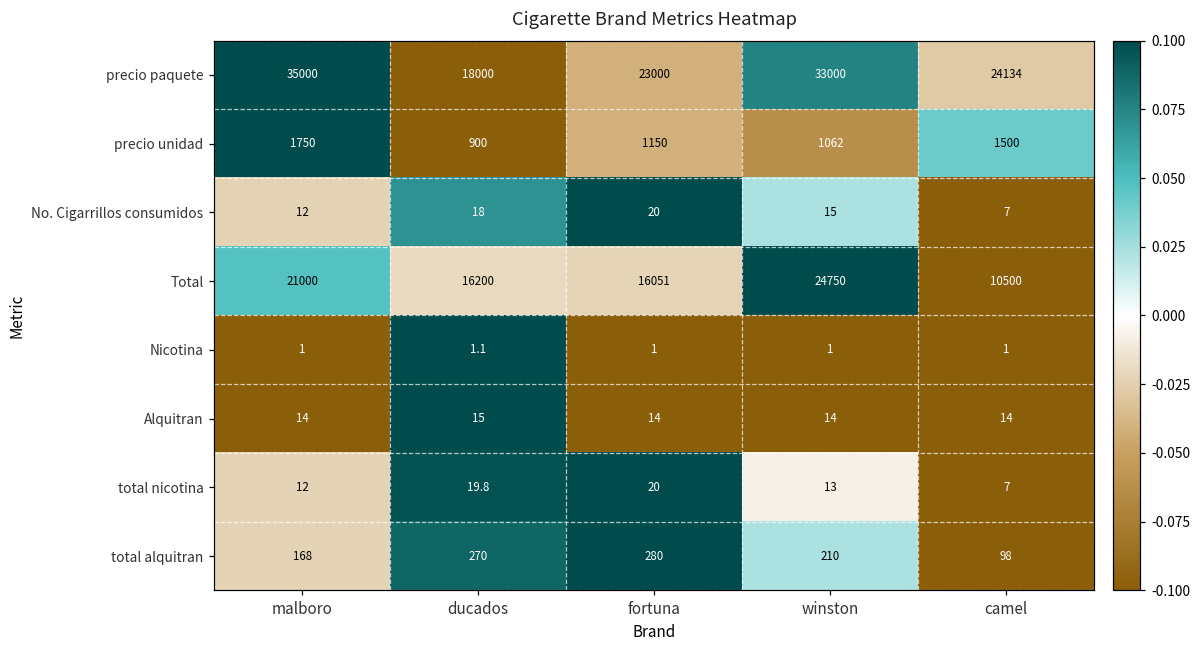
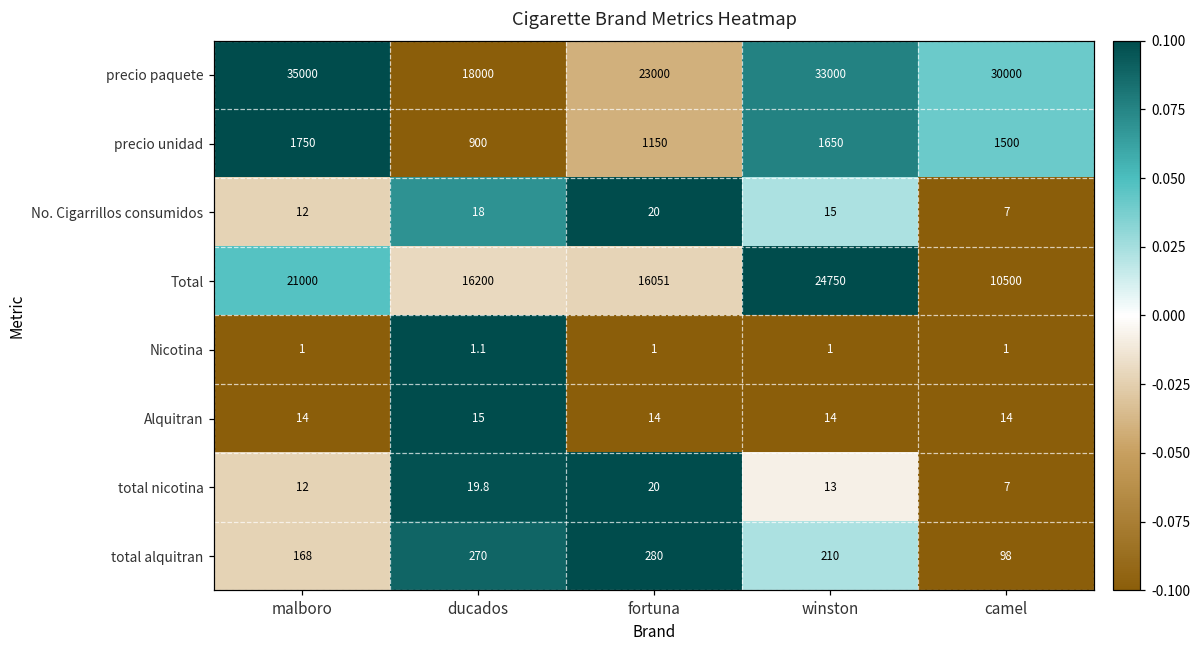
precio paquete, camel: 24134 -> 30000
precio unidad, winston: 1062 -> 1650
